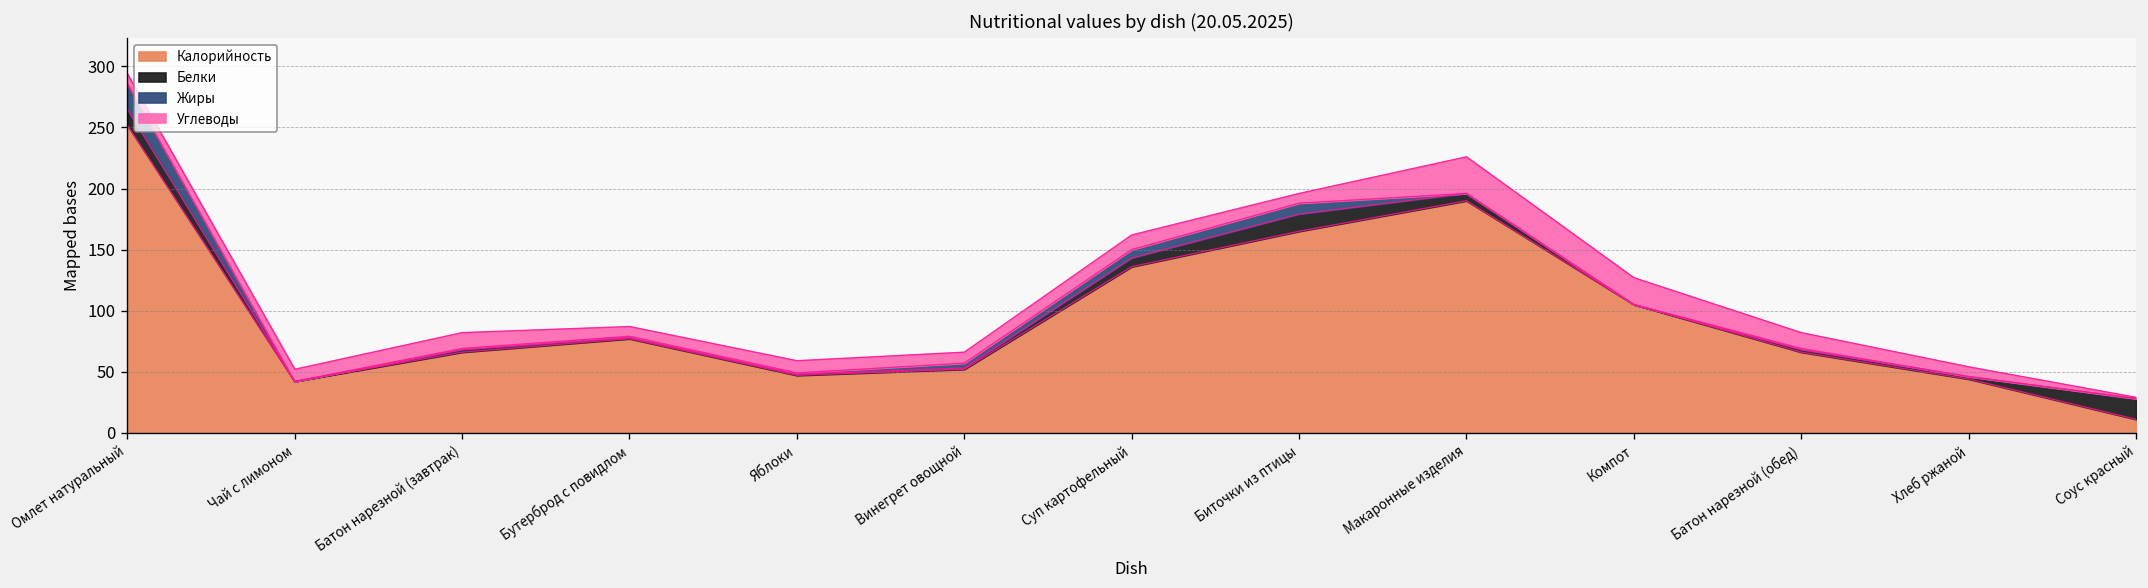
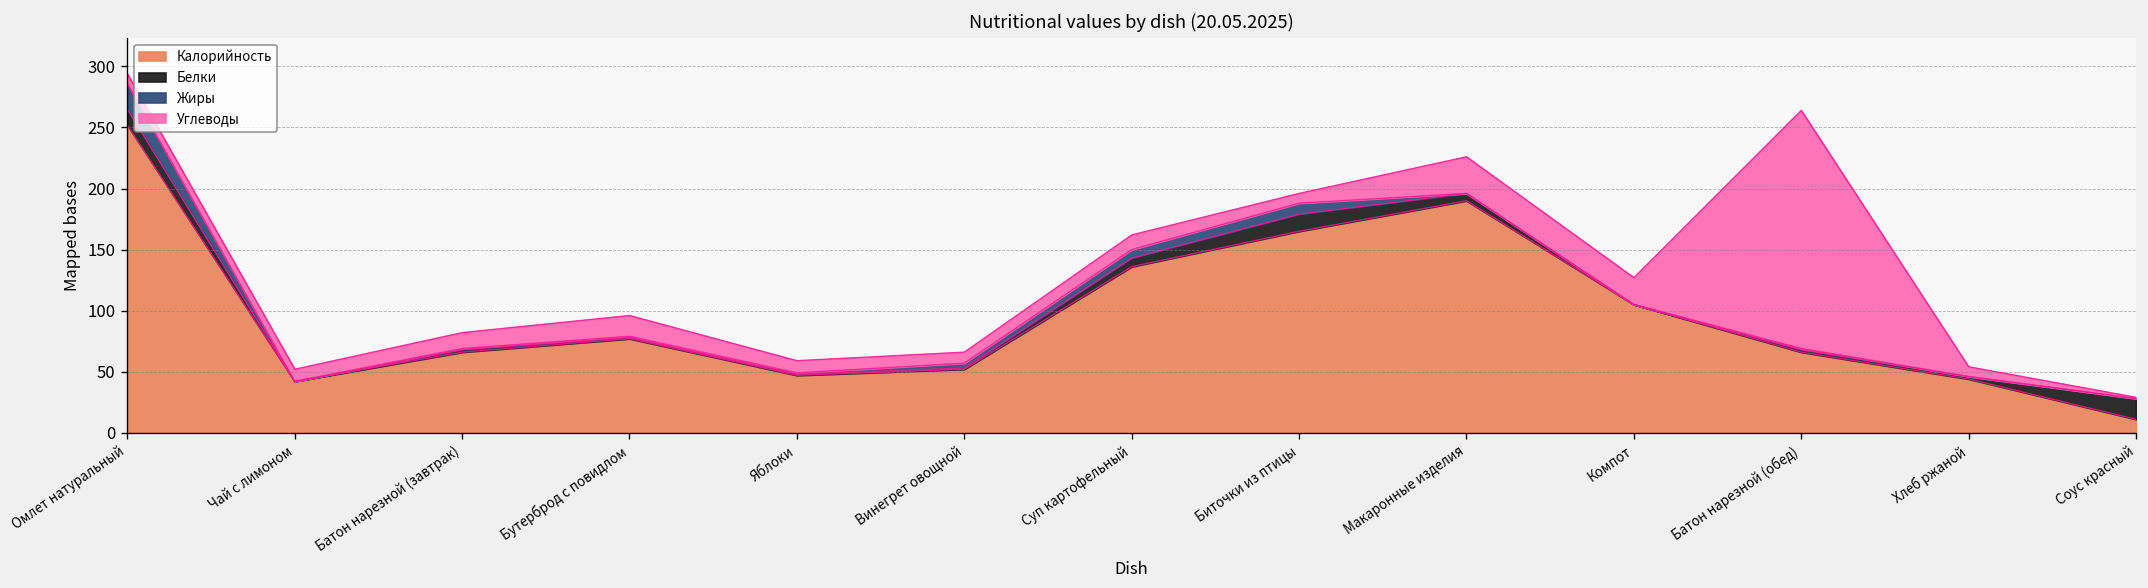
Углеводы, Бутерброд с повидлом: 8 -> 17
Углеводы, Батон нарезной (обед): 13 -> 195
